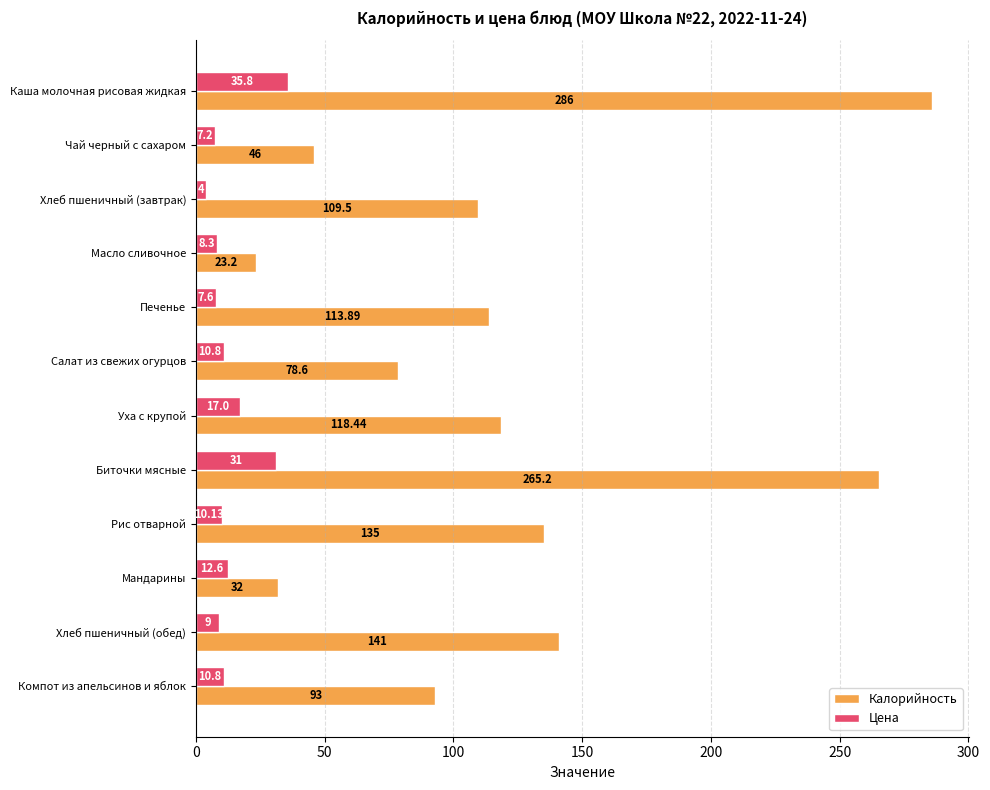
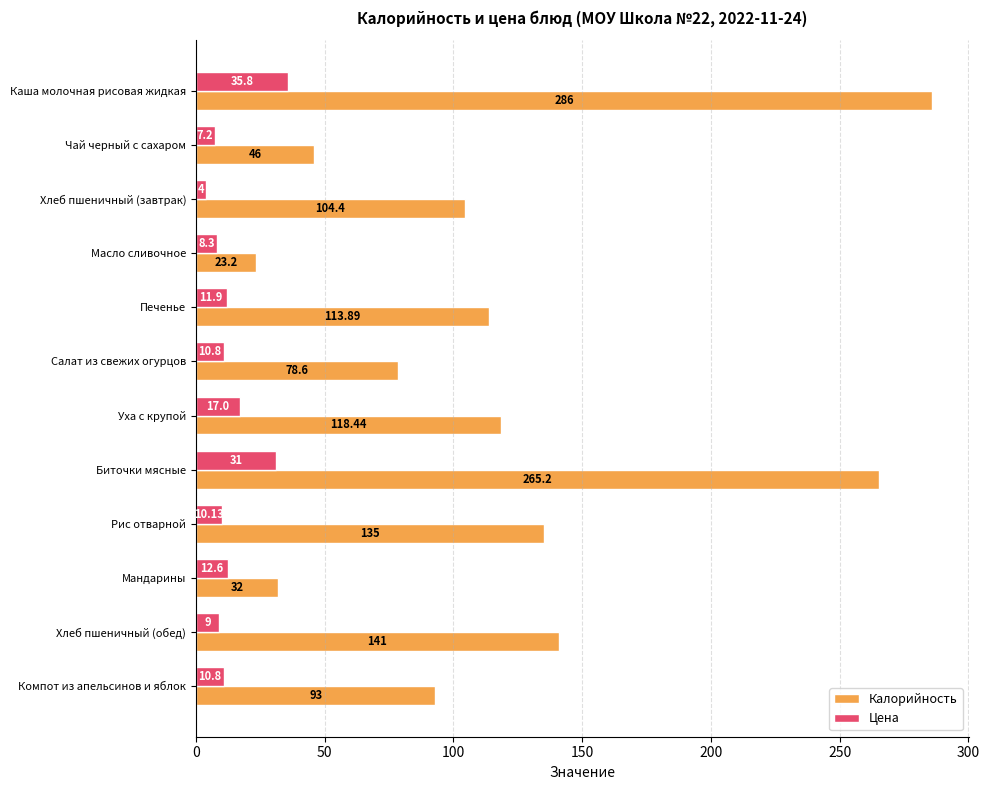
Калорийность, Хлеб пшеничный (завтрак): 109.5 -> 104.4
Цена, Печенье: 7.6 -> 11.9
